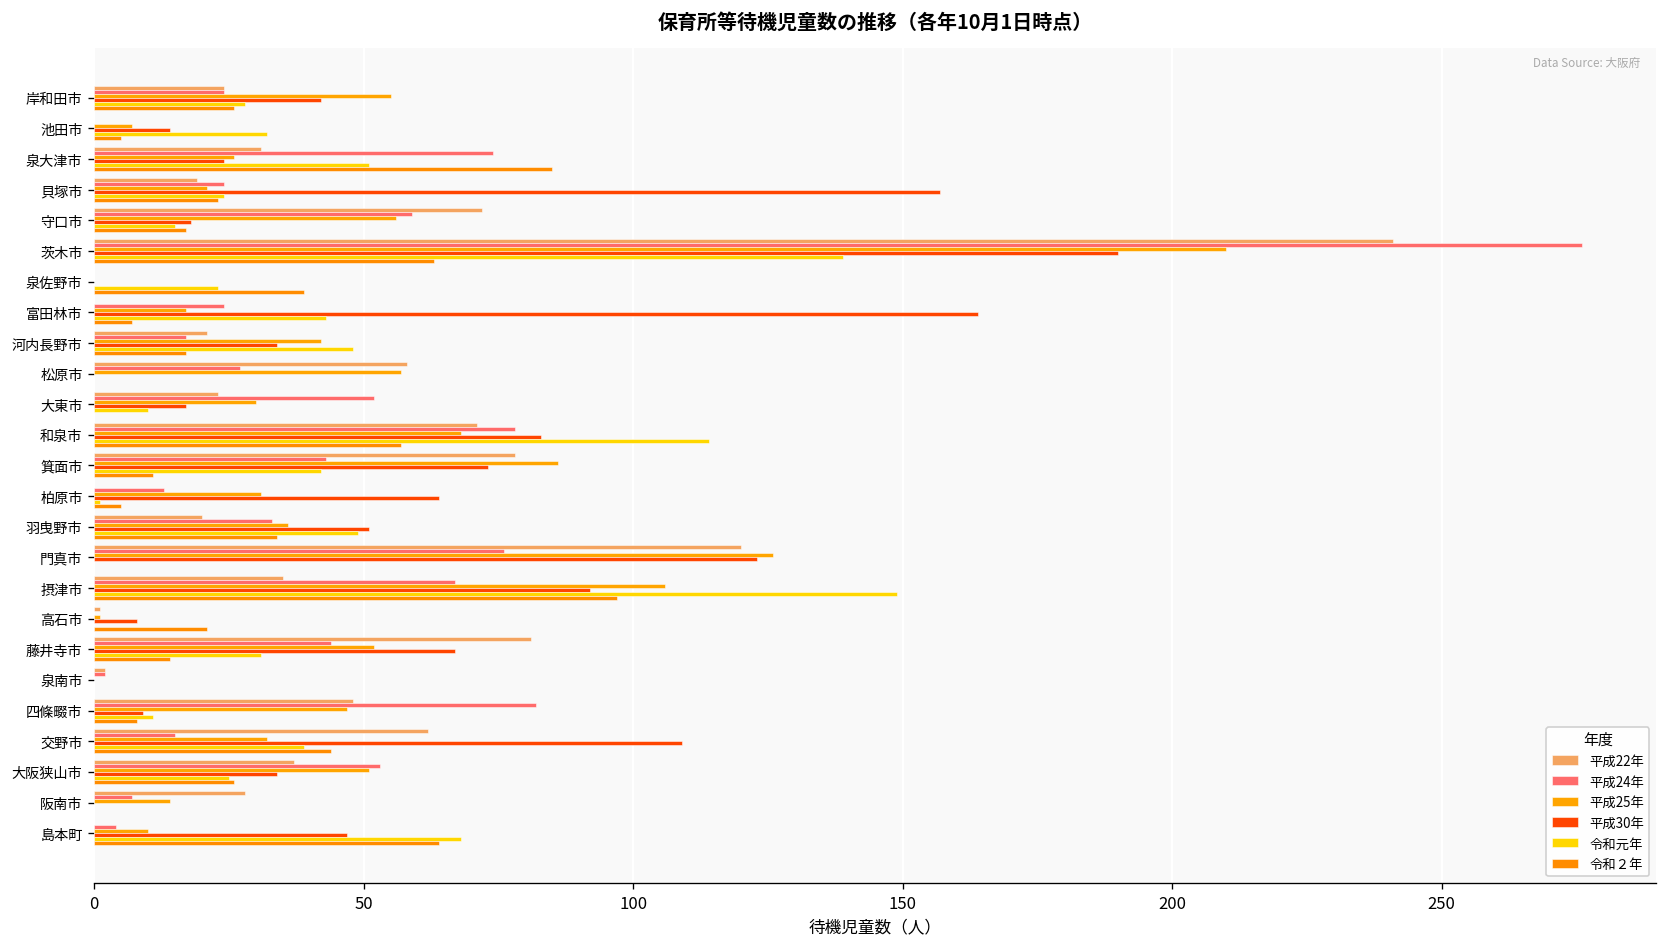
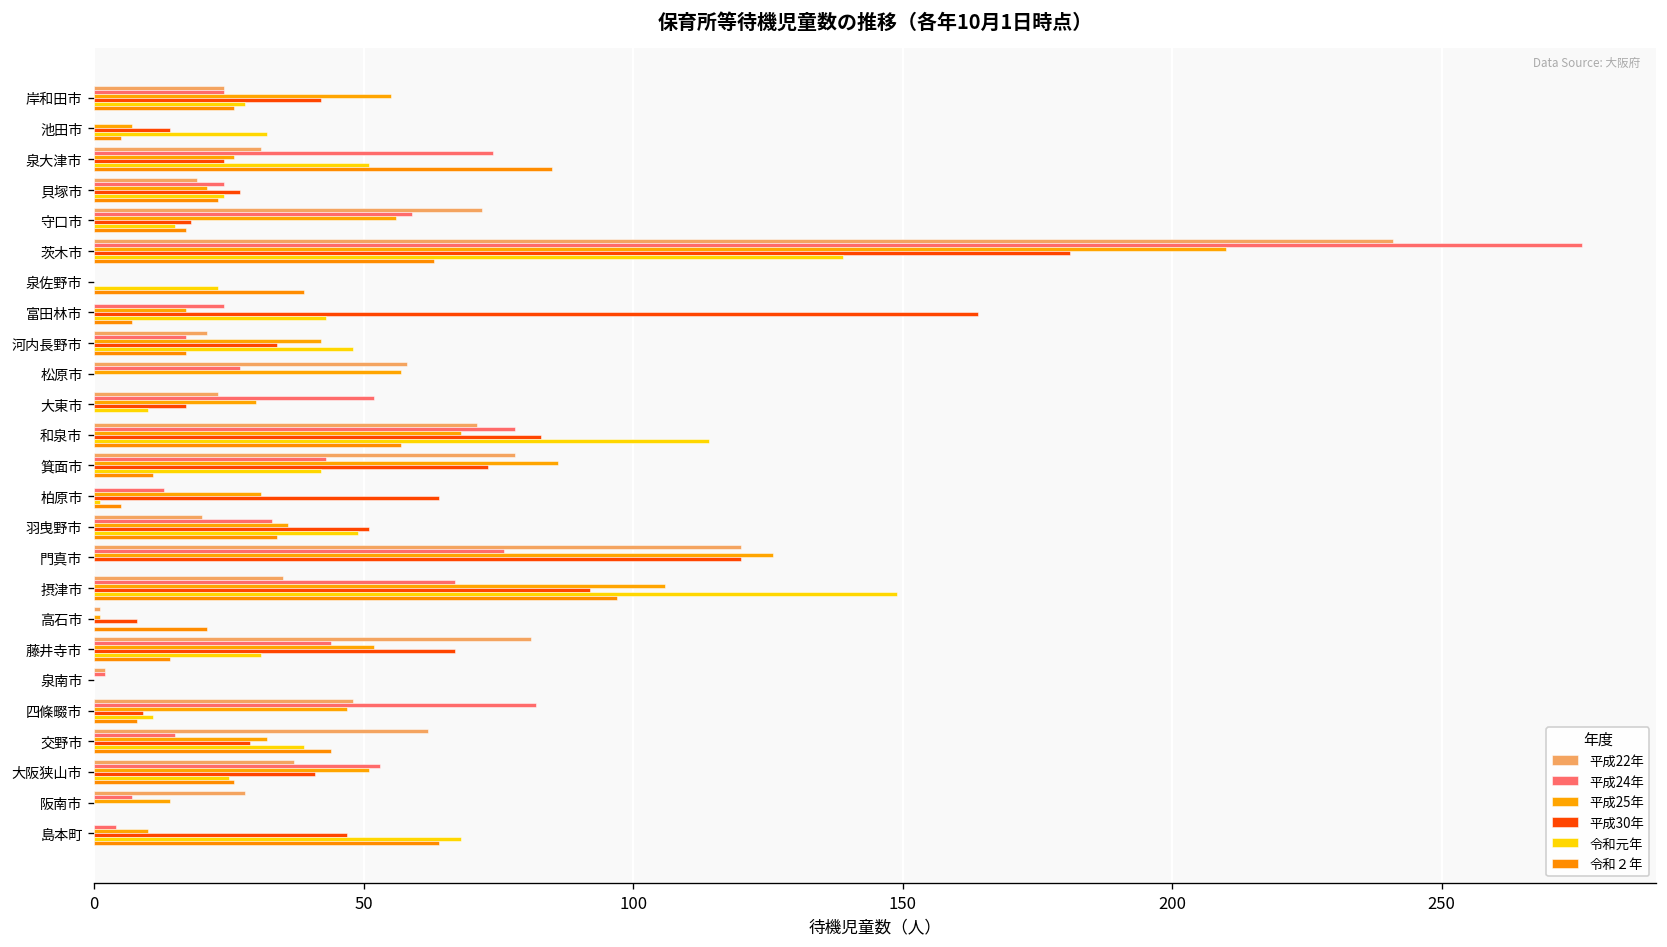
平成30年, 貝塚市: 157 -> 27
平成30年, 茨木市: 190 -> 181
平成30年, 門真市: 123 -> 120
平成30年, 交野市: 109 -> 29
平成30年, 大阪狭山市: 34 -> 41
